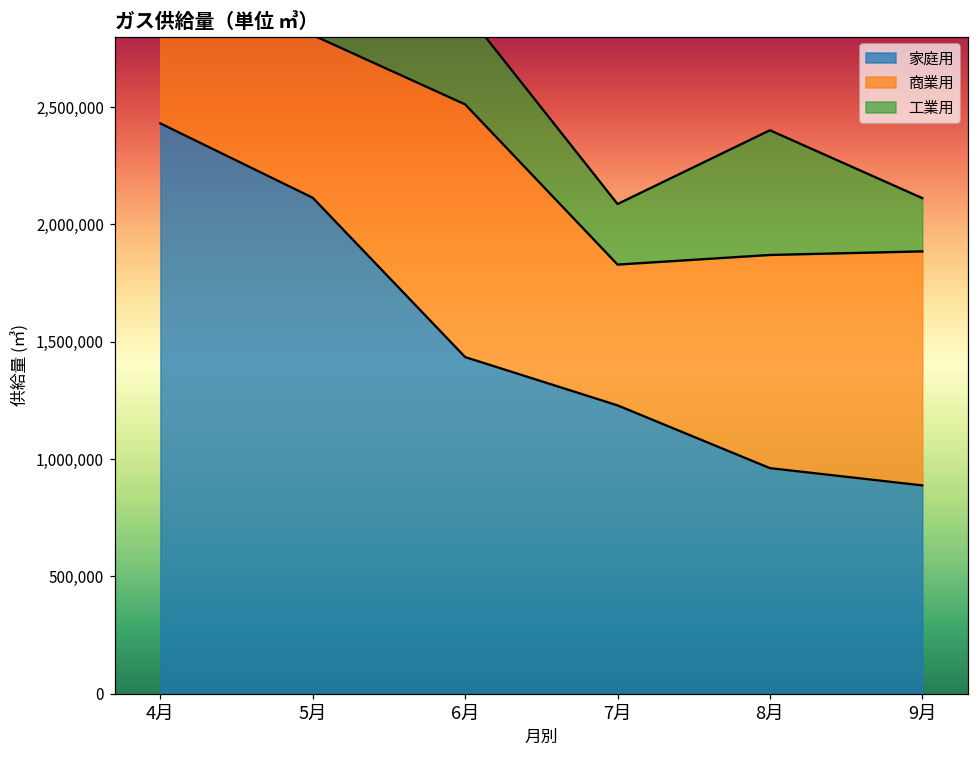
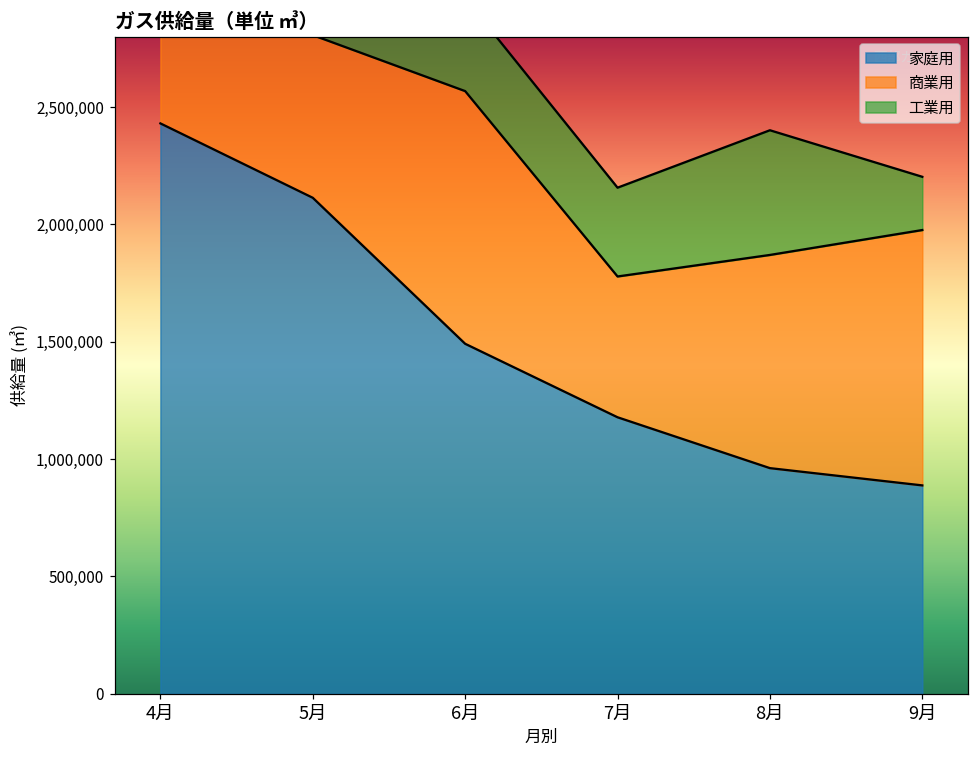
家庭用, 6月: 1,430,000 -> 1,490,000
家庭用, 7月: 1,230,000 -> 1,180,000
工業用, 7月: 260,000 -> 380,000
商業用, 9月: 1,000,000 -> 1,090,000
